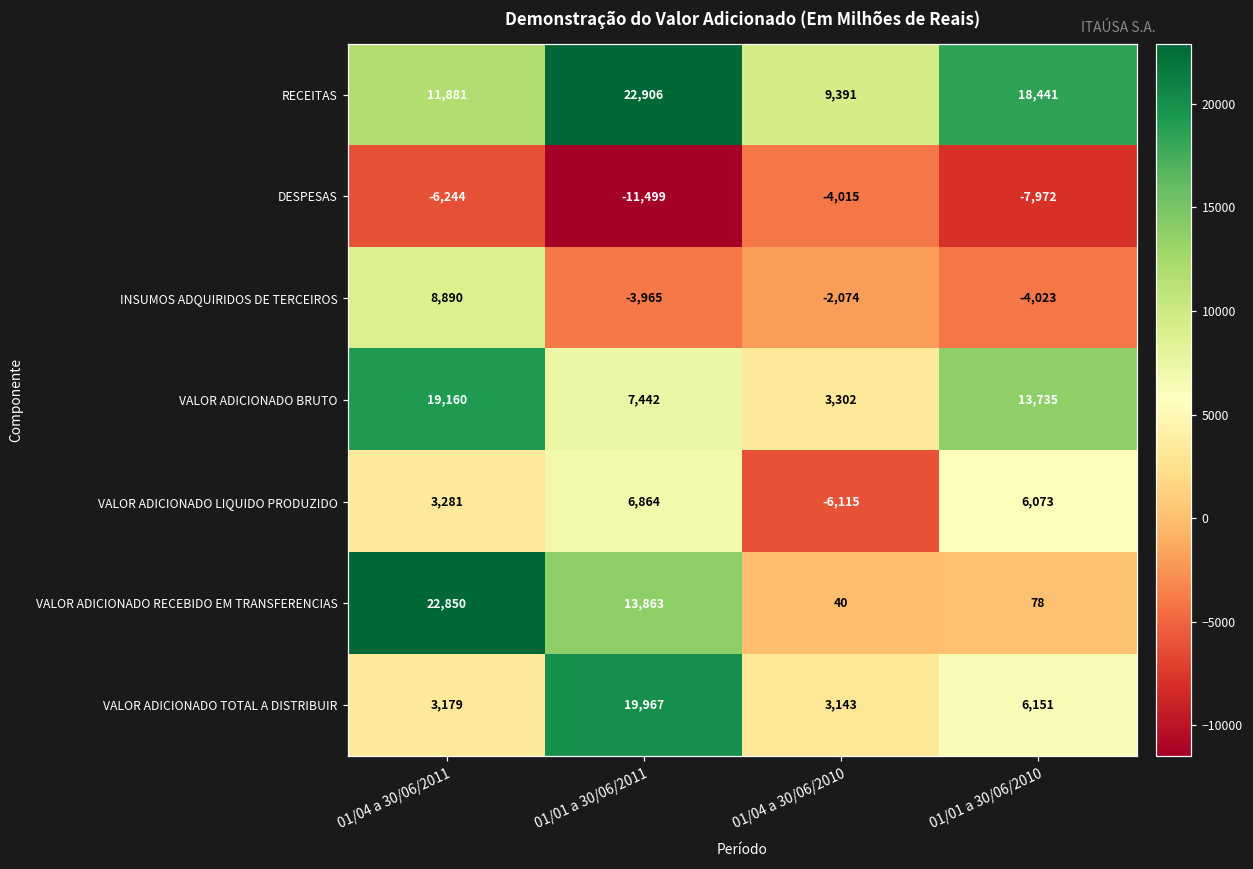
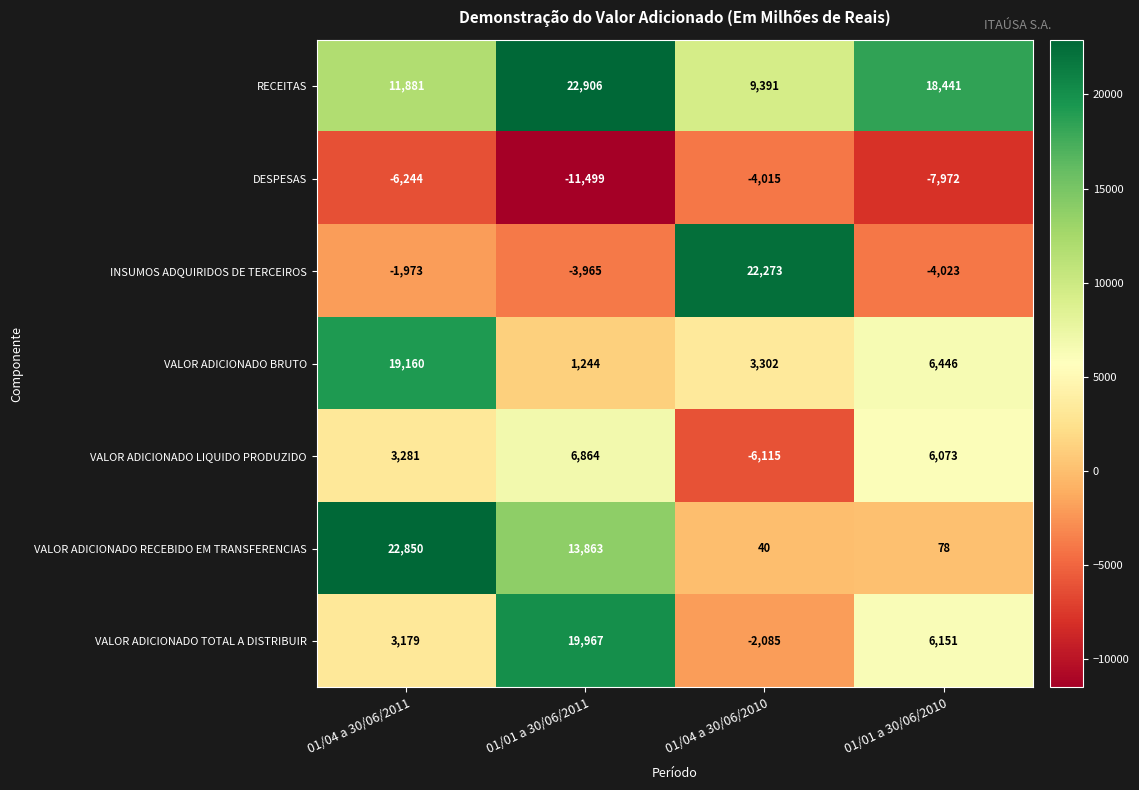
INSUMOS ADQUIRIDOS DE TERCEIROS, 01/04 a 30/06/2011: 8,890 -> -1,973
INSUMOS ADQUIRIDOS DE TERCEIROS, 01/04 a 30/06/2010: -2,074 -> 22,273
VALOR ADICIONADO BRUTO, 01/01 a 30/06/2011: 7,442 -> 1,244
VALOR ADICIONADO BRUTO, 01/01 a 30/06/2010: 13,735 -> 6,446
VALOR ADICIONADO TOTAL A DISTRIBUIR, 01/04 a 30/06/2010: 3,143 -> -2,085
